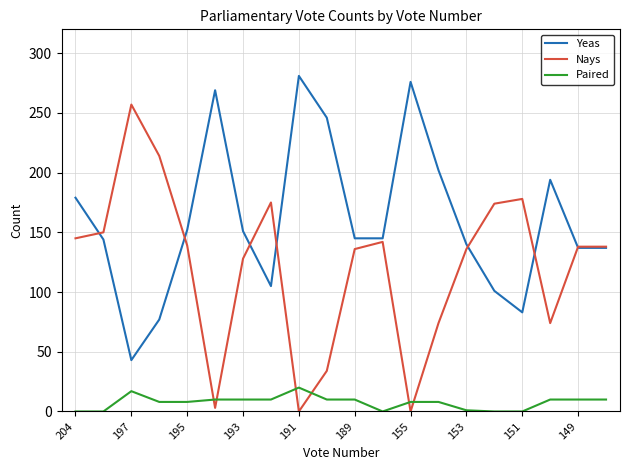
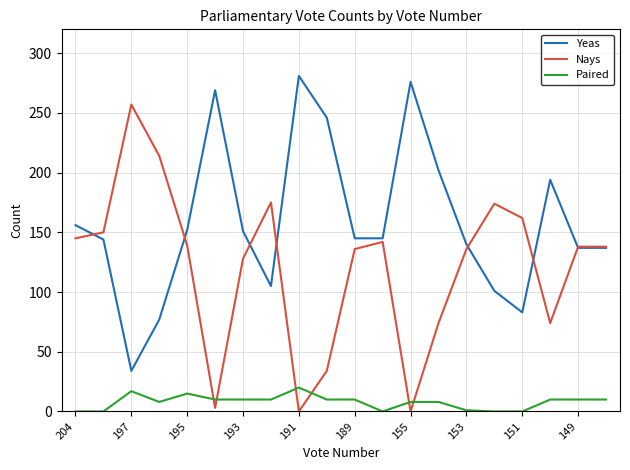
Yeas, 204: 179 -> 156
Yeas, 197: 43 -> 34
Paired, 195: 8 -> 15
Nays, 151: 178 -> 162
